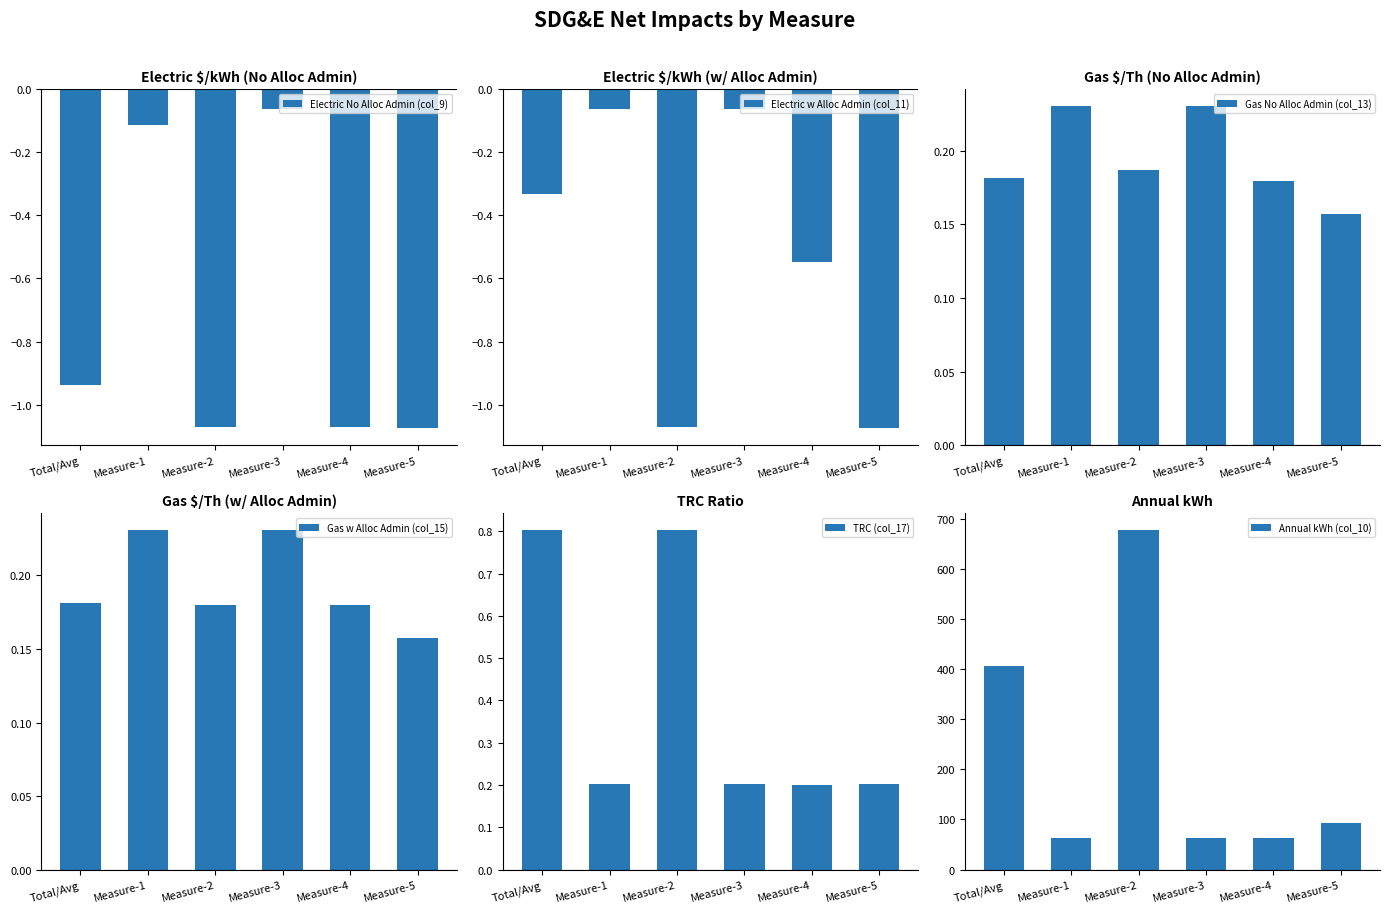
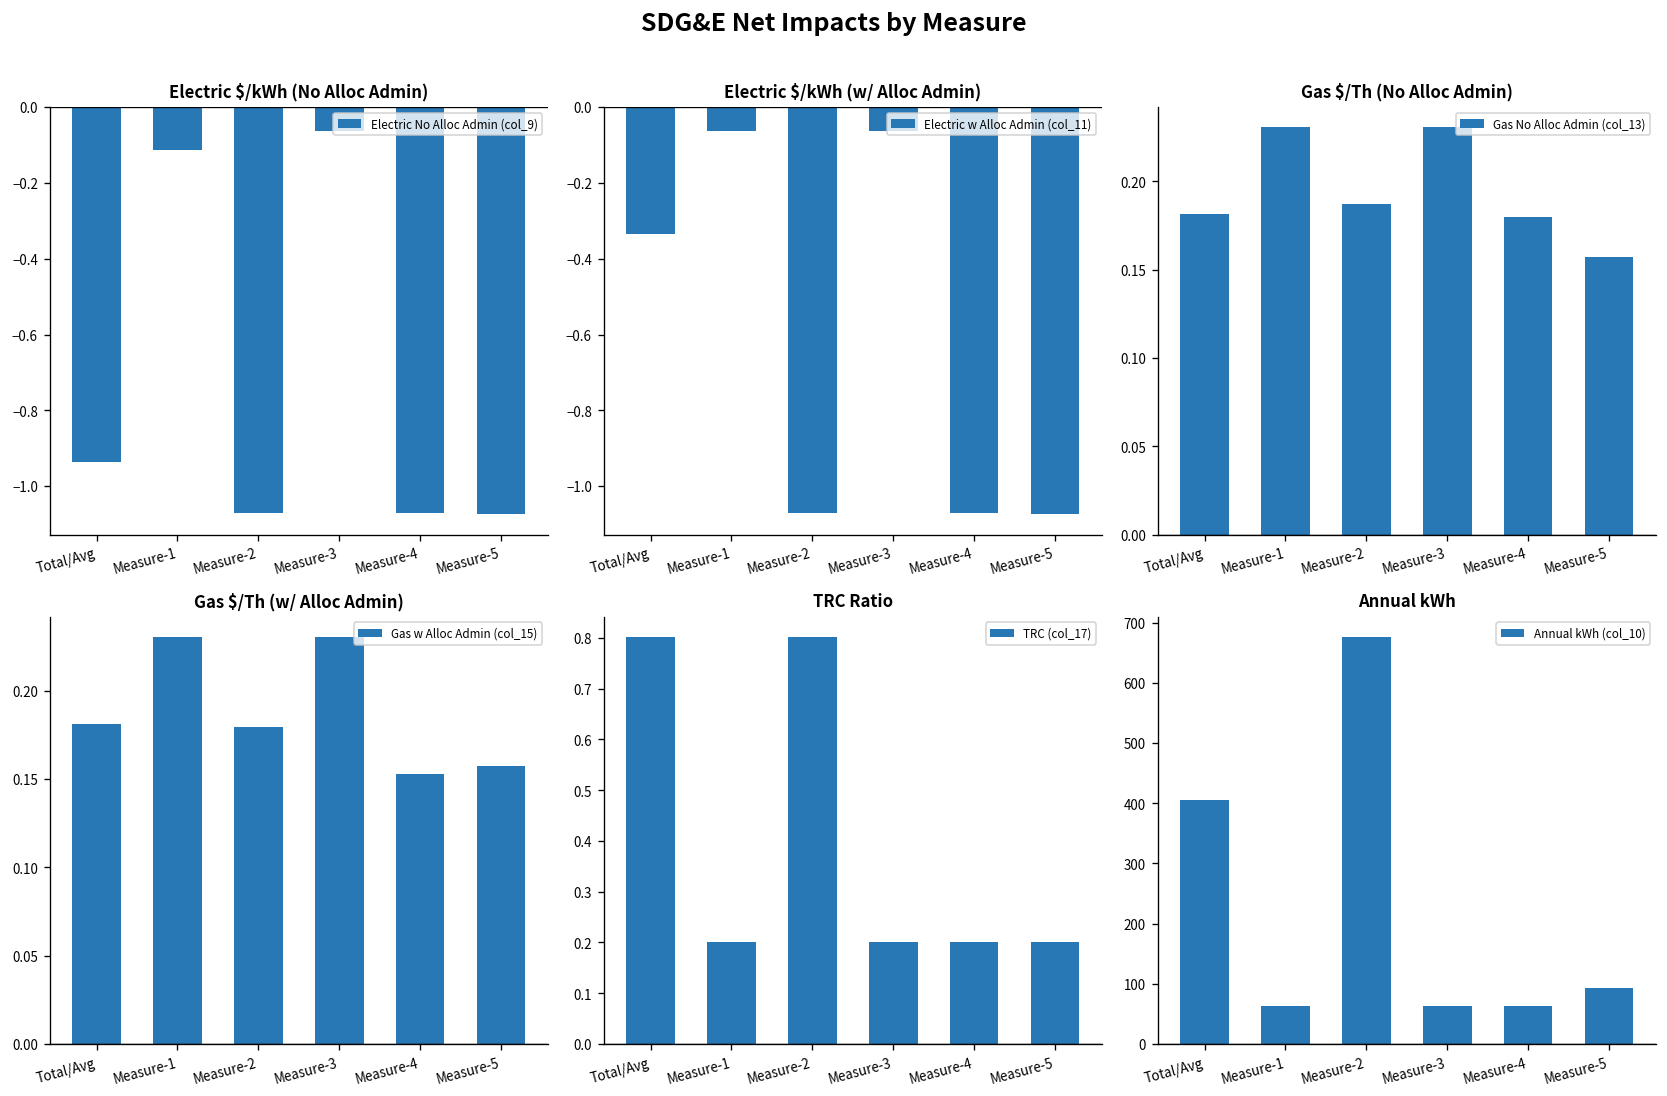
Electric $/kWh (w/ Alloc Admin), Measure-4: -0.55 -> -1.07
Gas $/Th (w/ Alloc Admin), Measure-4: 0.180 -> 0.153
